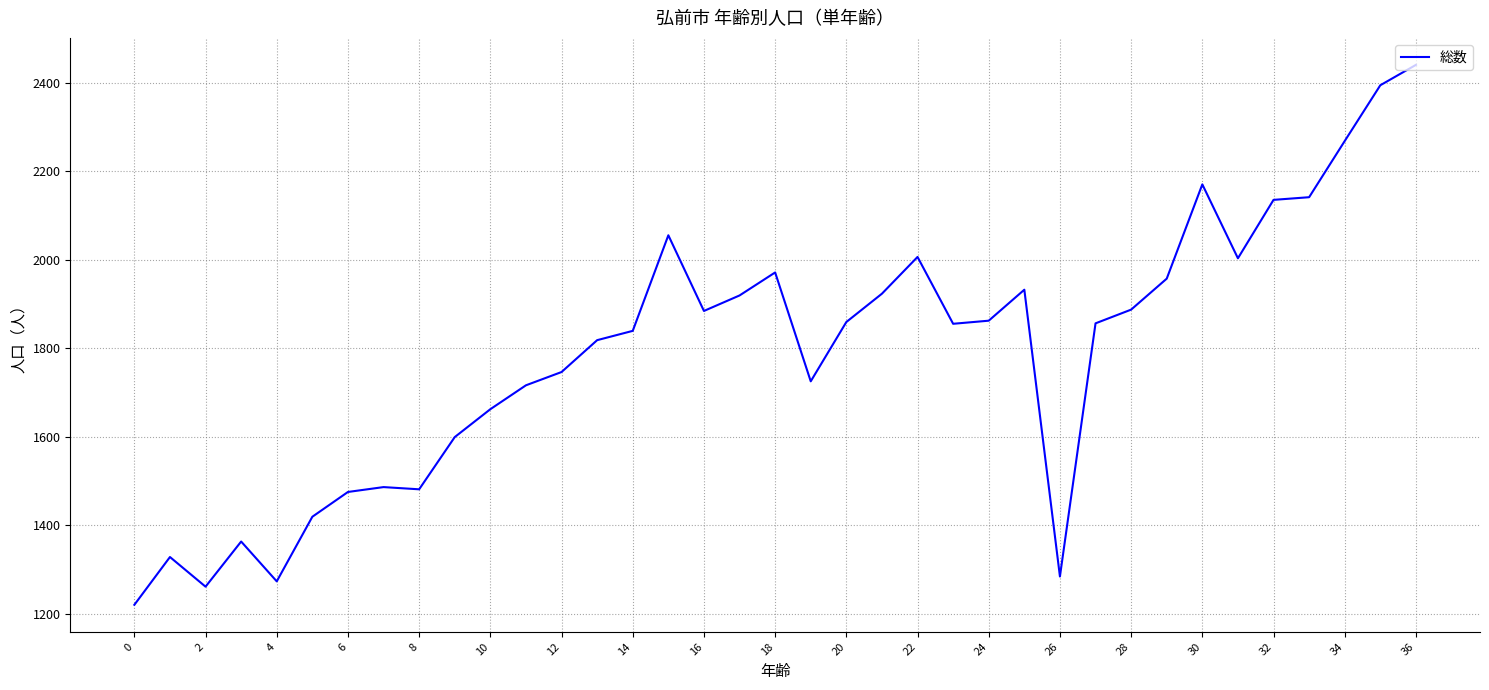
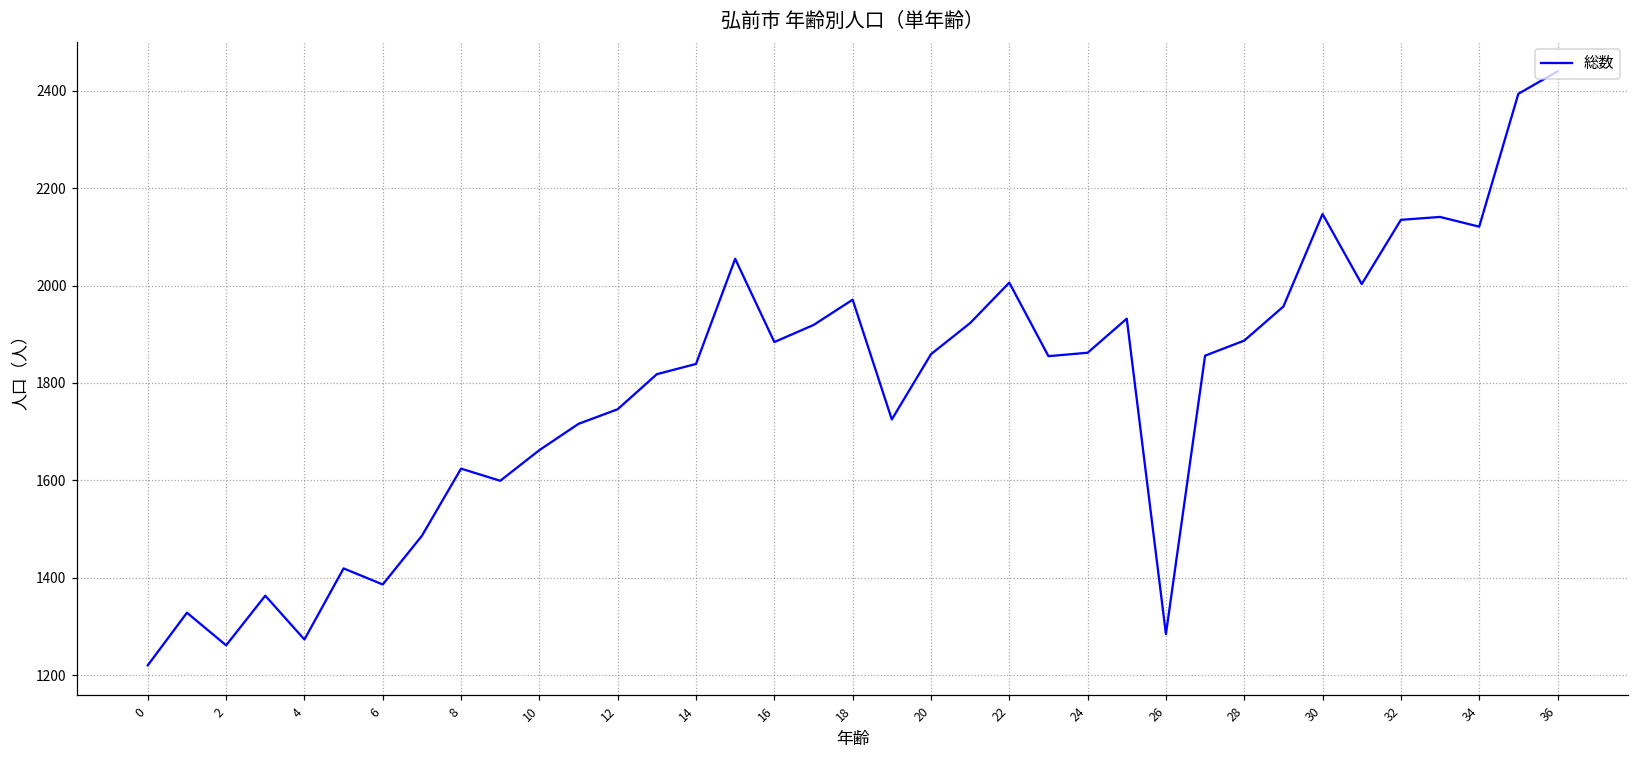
6: 1480 -> 1390
8: 1480 -> 1620
30: 2170 -> 2150
34: 2270 -> 2120
